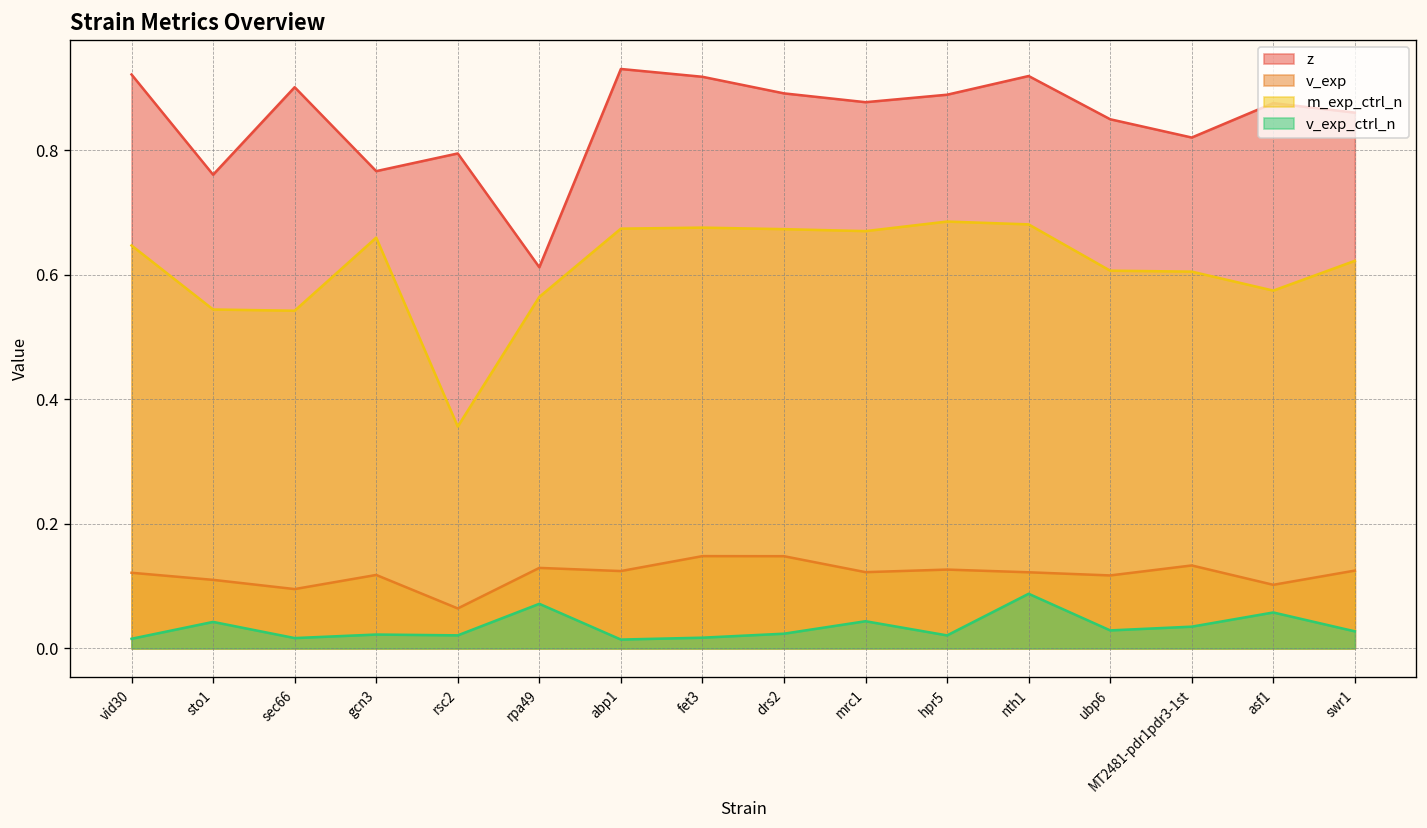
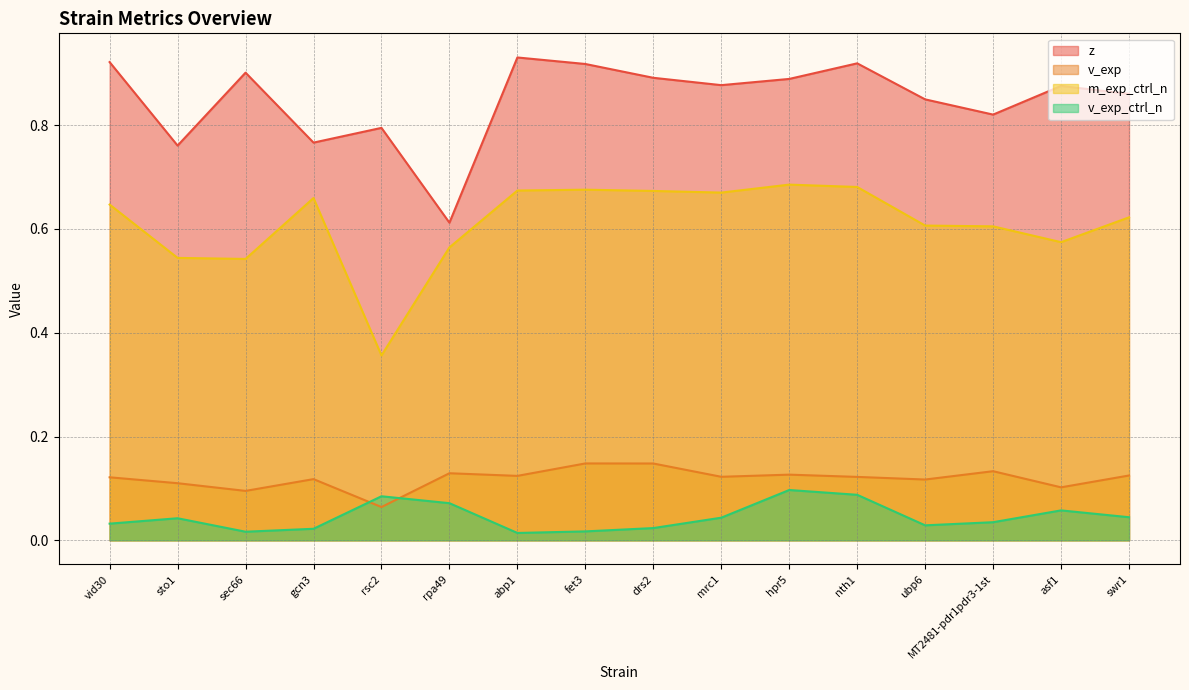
v_exp_ctrl_n, vid30: 0.02 -> 0.03
v_exp_ctrl_n, rsc2: 0.02 -> 0.08
v_exp_ctrl_n, hpr5: 0.02 -> 0.10
v_exp_ctrl_n, swr1: 0.03 -> 0.04
